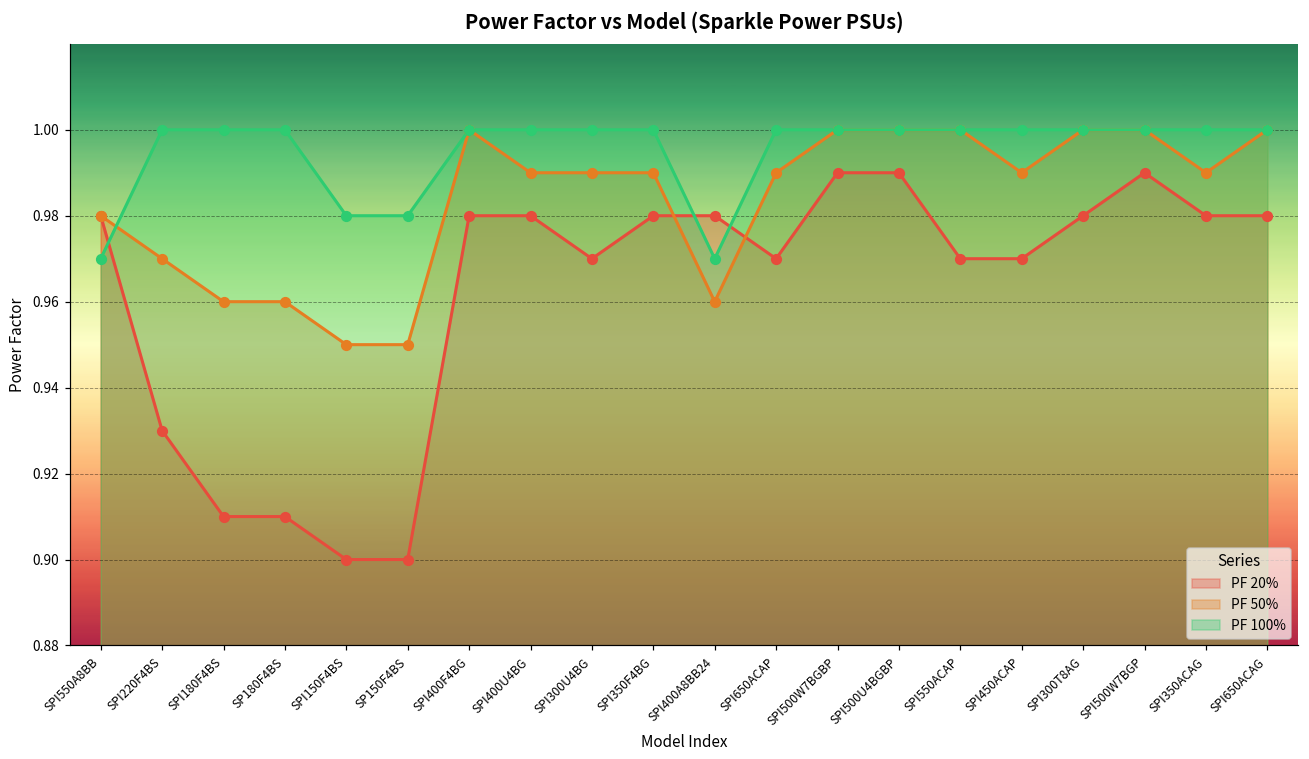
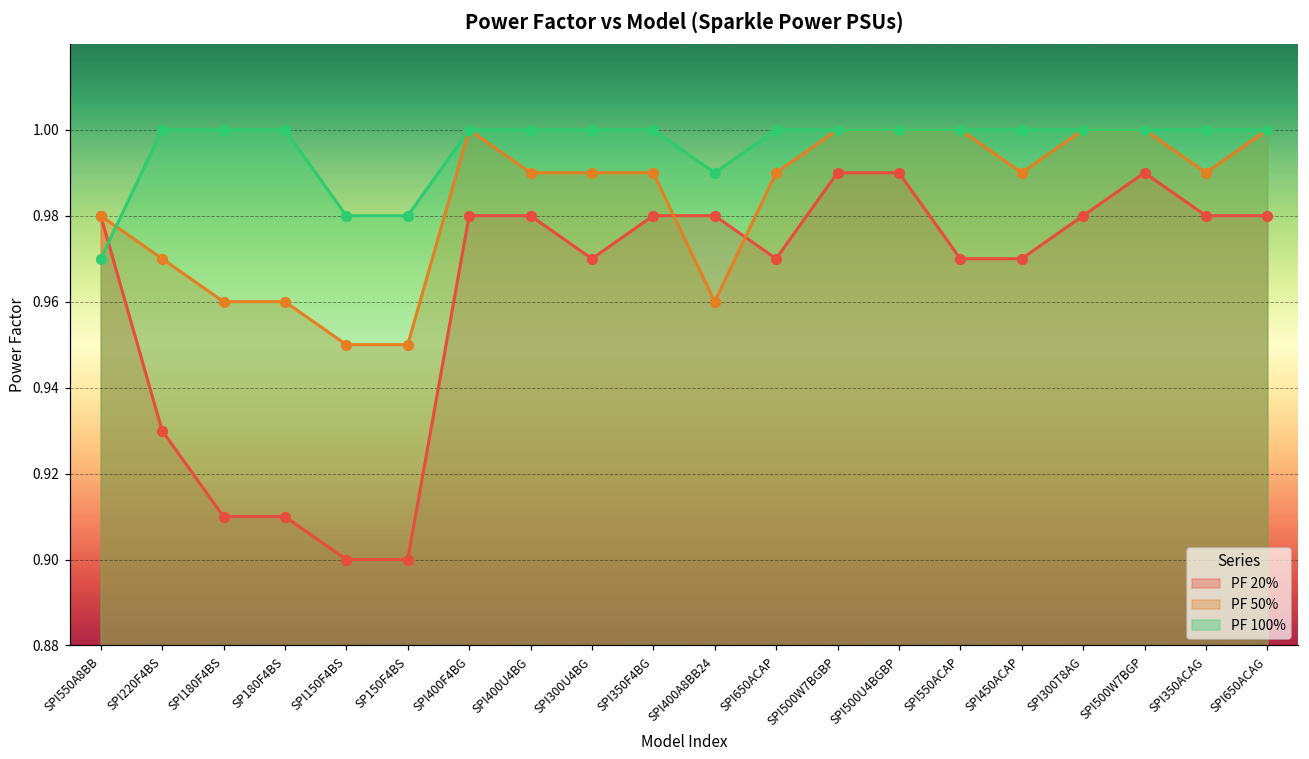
PF 100%, SPI400A8BB24: 0.97 -> 0.99
